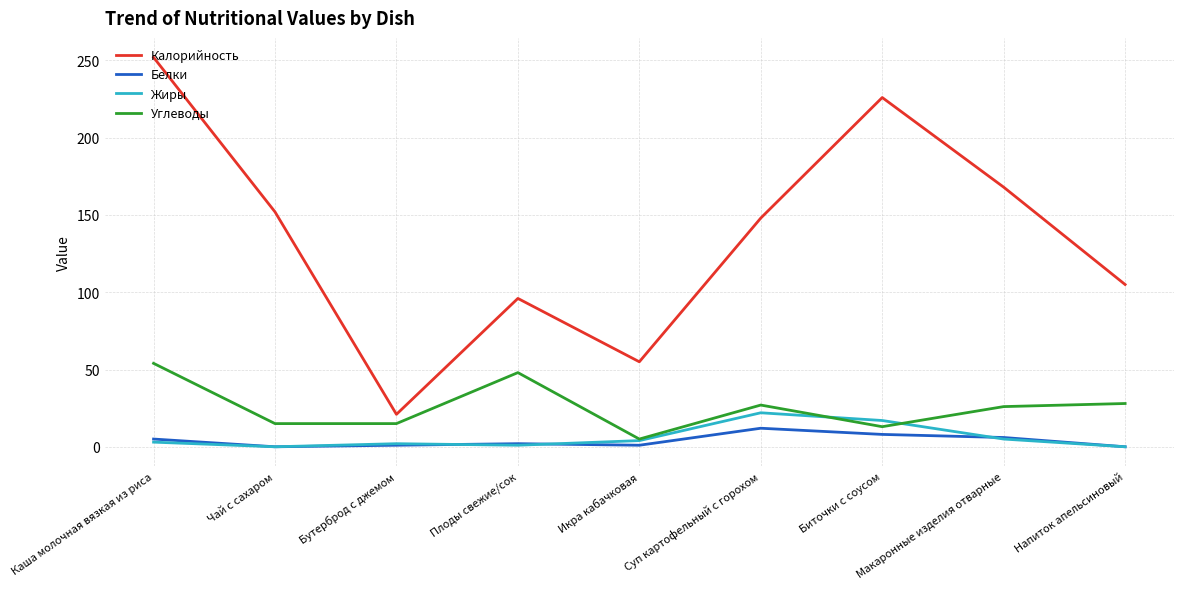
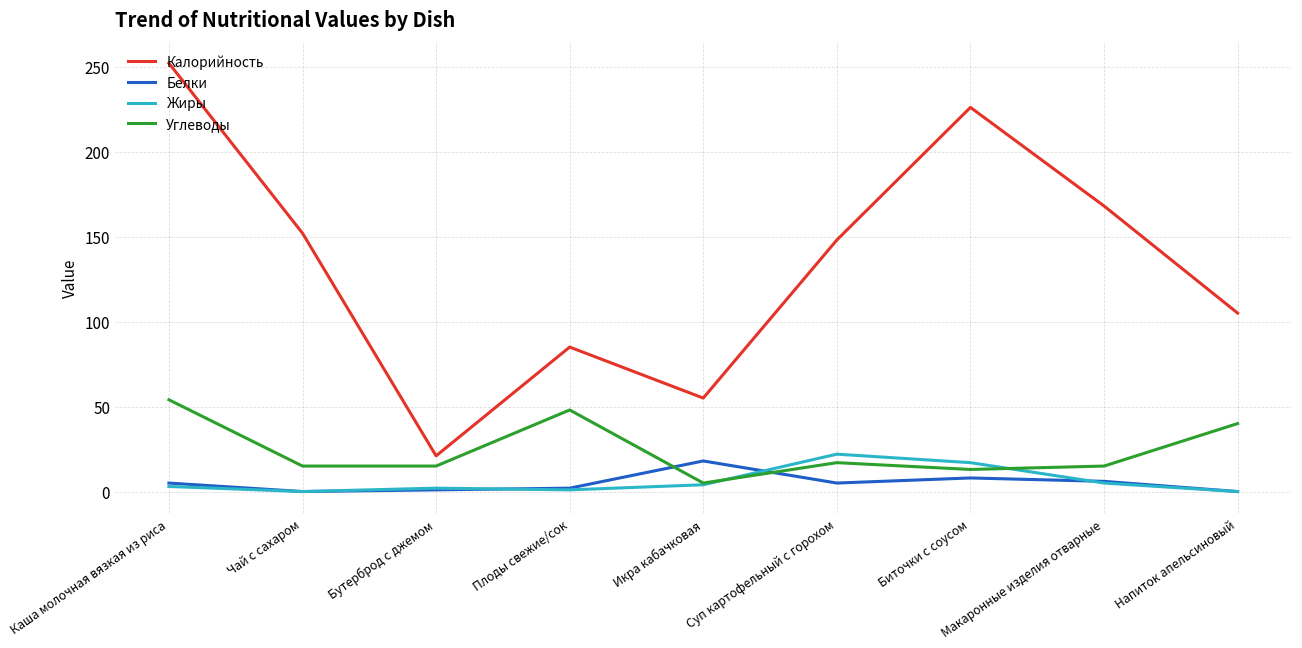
Калорийность, Плоды свежие/сок: 96 -> 85
Белки, Икра кабачковая: 1 -> 18
Белки, Суп картофельный с горохом: 12 -> 5
Углеводы, Суп картофельный с горохом: 27 -> 17
Углеводы, Макаронные изделия отварные: 26 -> 15
Углеводы, Напиток апельсиновый: 28 -> 40
